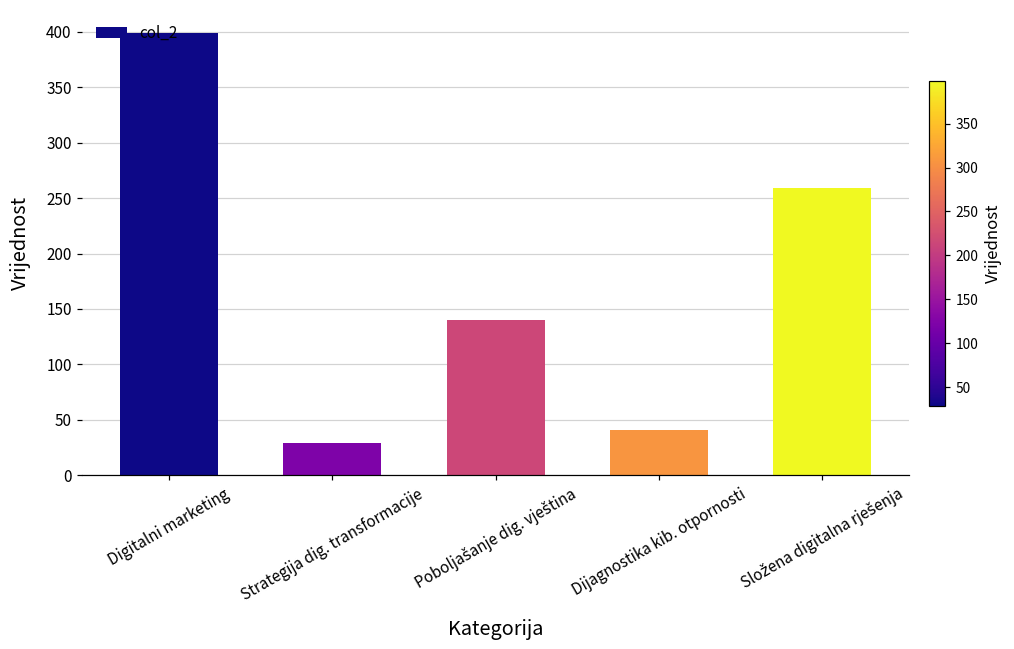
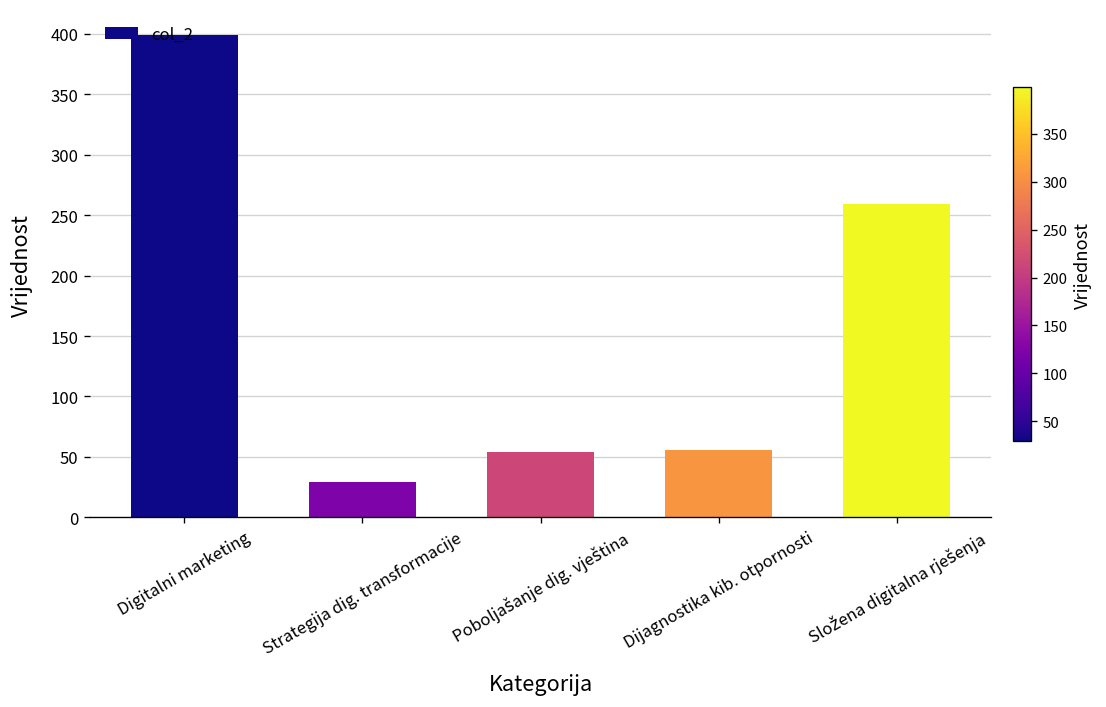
Poboljašanje dig. vještina: 140 -> 54
Dijagnostika kib. otpornosti: 41 -> 56
